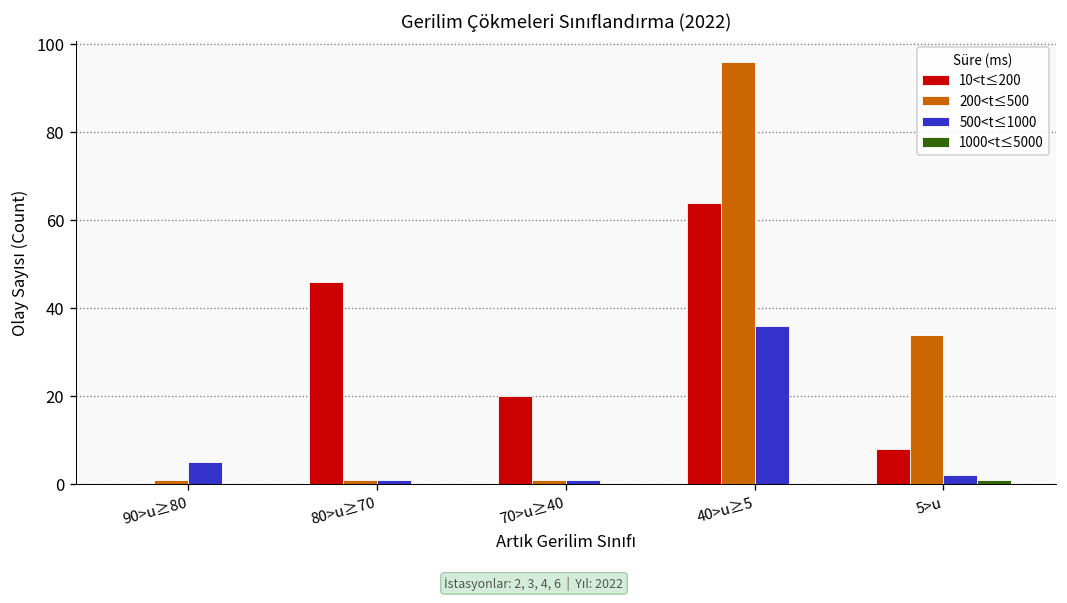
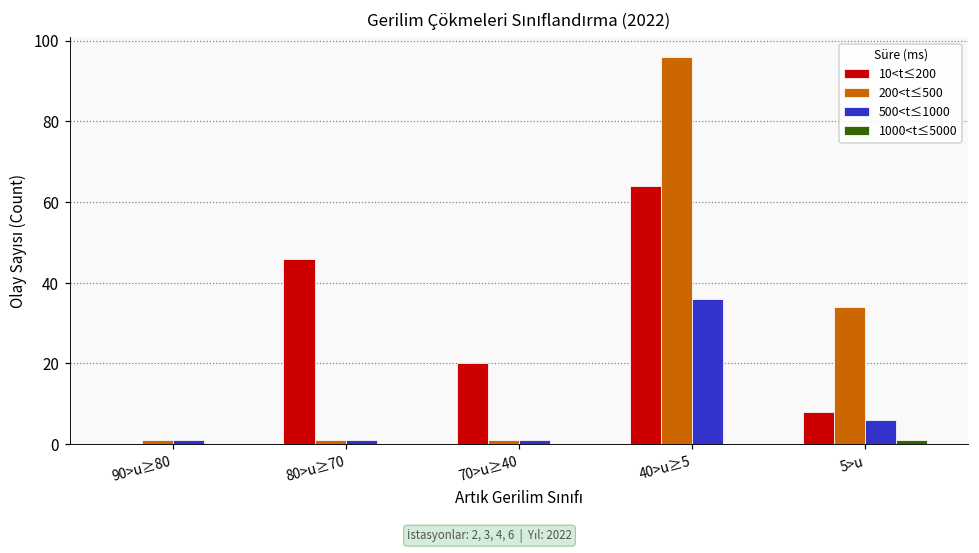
500<t≤1000, 90>u≥80: 5 -> 1
500<t≤1000, 5>u: 2 -> 6
